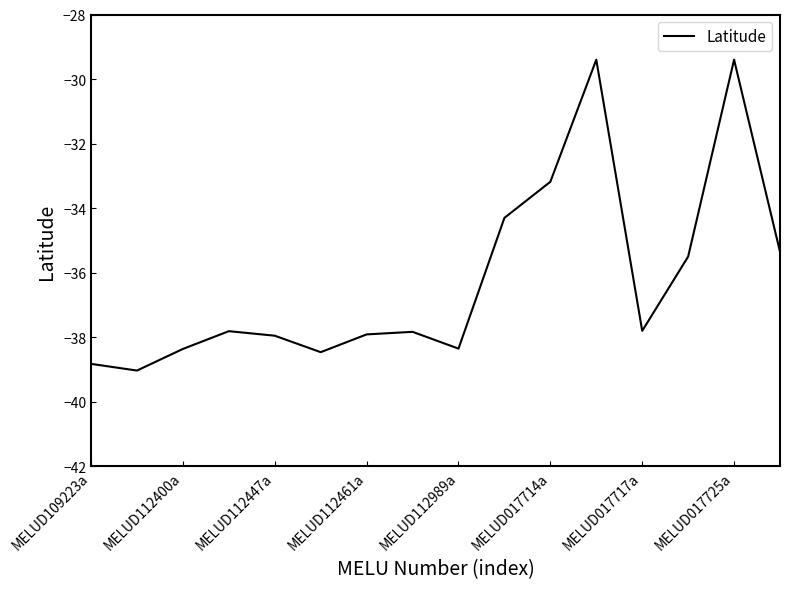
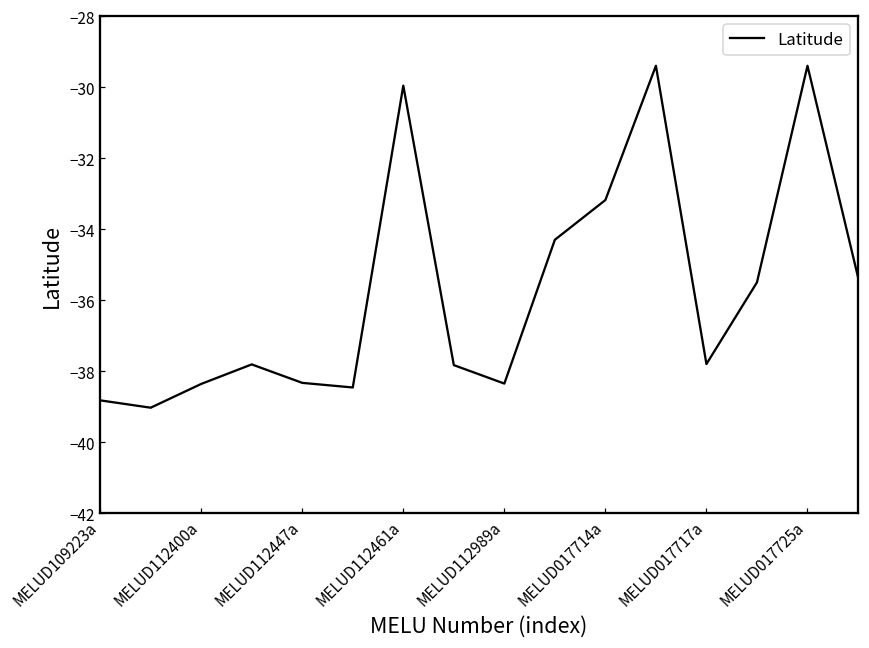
MELUD112447a: -38.0 -> -38.3
MELUD112461a: -37.9 -> -30.0
